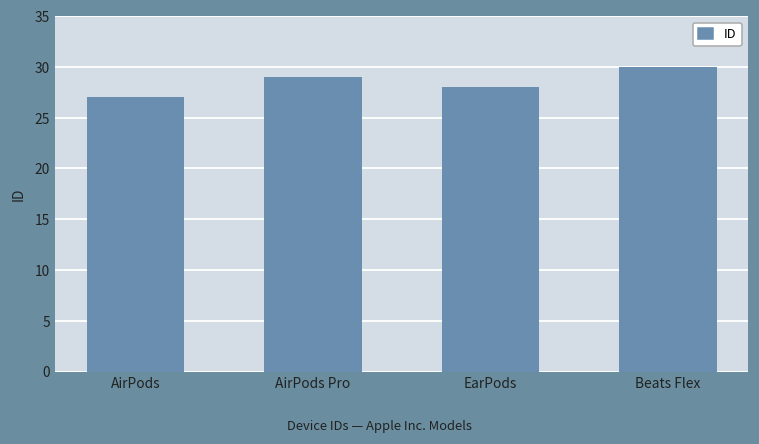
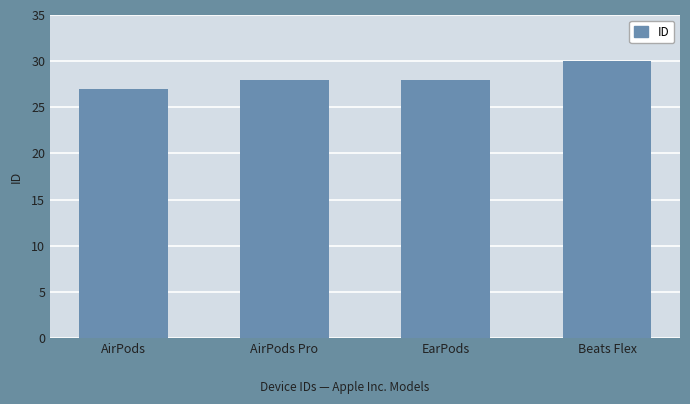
AirPods Pro: 29 -> 28
